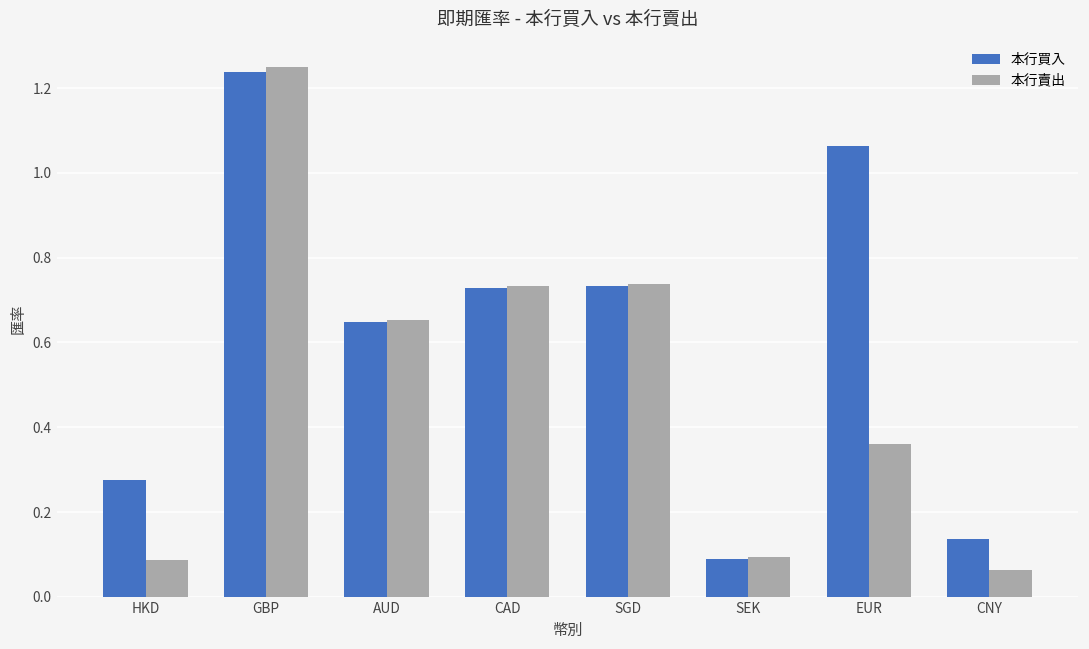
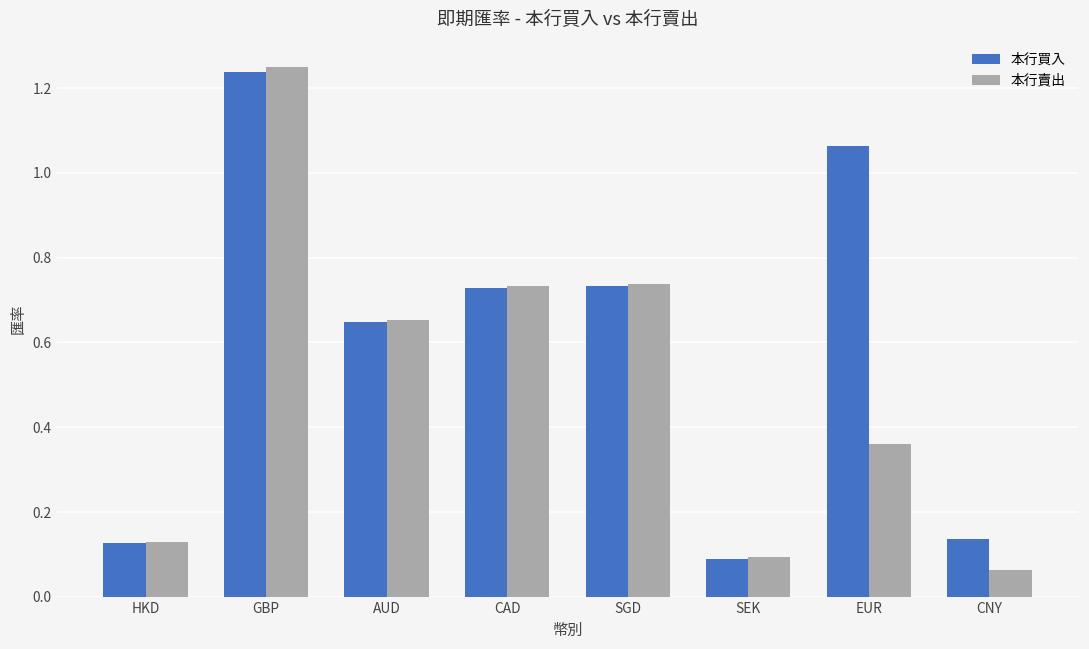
本行買入, HKD: 0.28 -> 0.13
本行賣出, HKD: 0.09 -> 0.13
